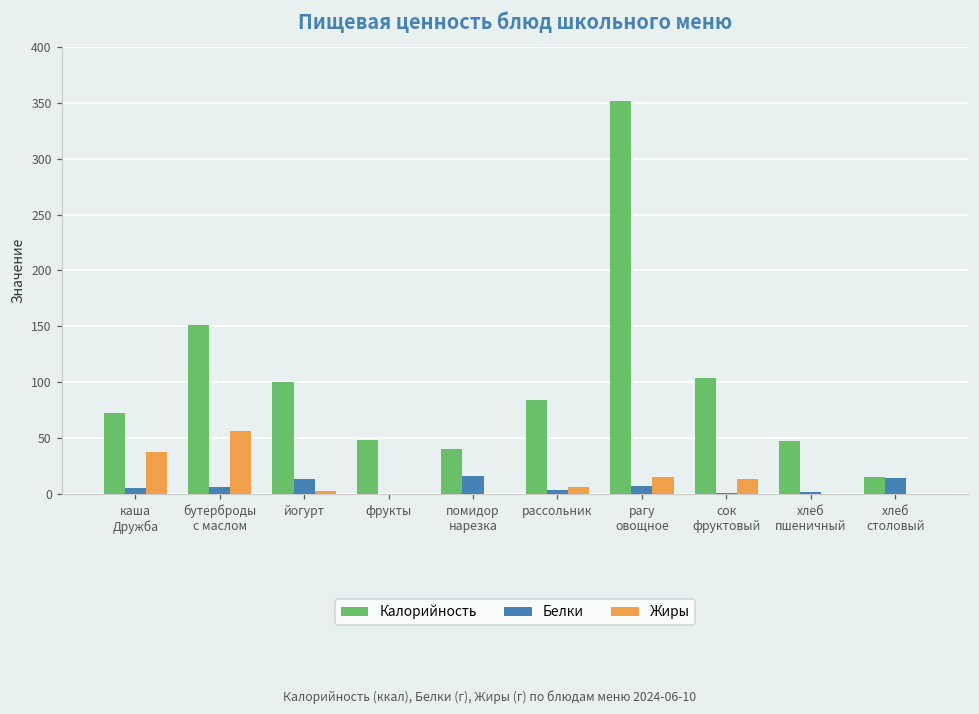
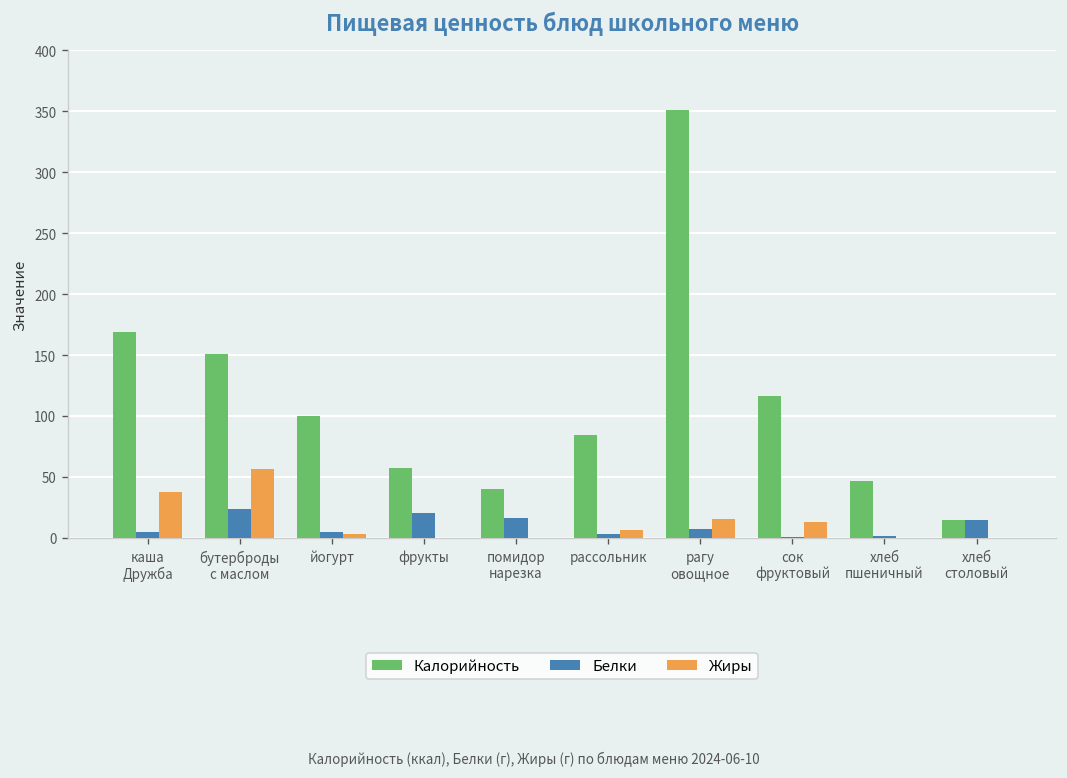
Калорийность, каша Дружба: 73 -> 169
Белки, бутерброды с маслом: 6 -> 24
Белки, йогурт: 14 -> 5
Калорийность, фрукты: 48 -> 57
Белки, фрукты: 0 -> 21
Калорийность, сок фруктовый: 104 -> 116
